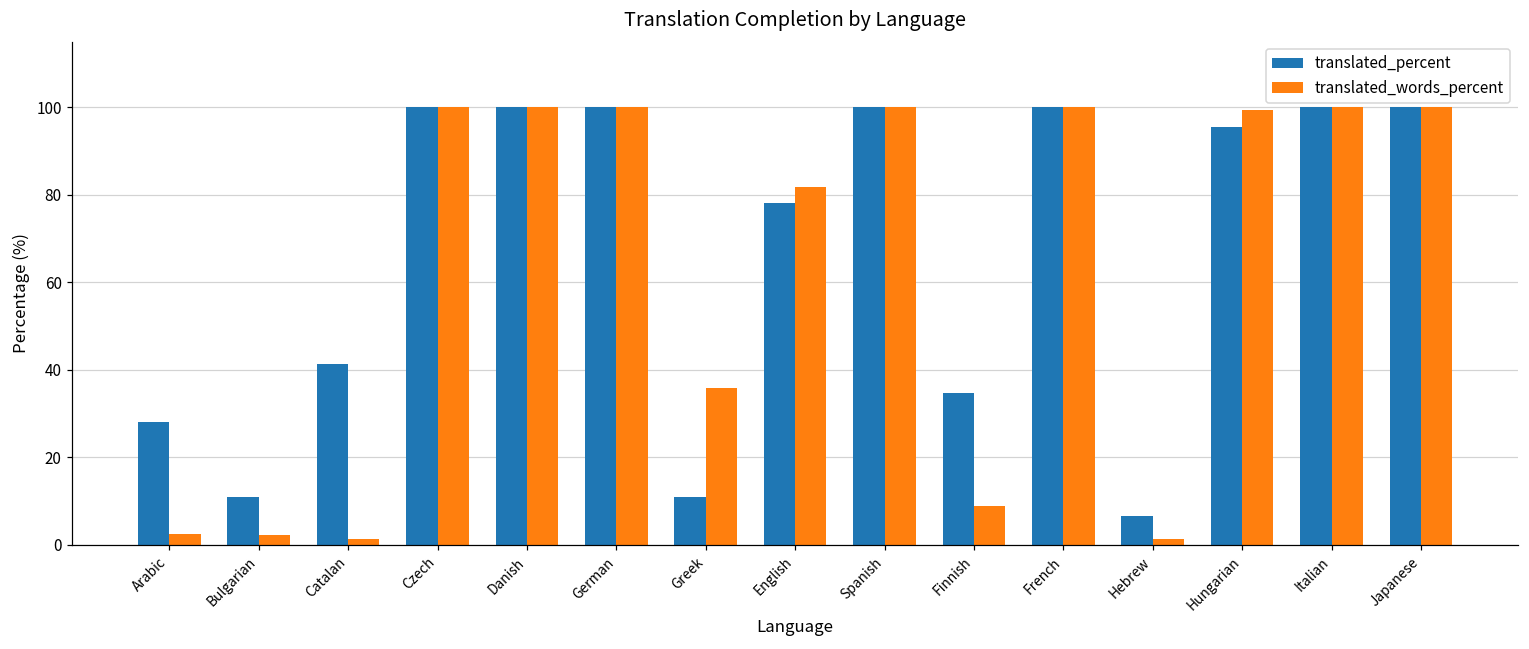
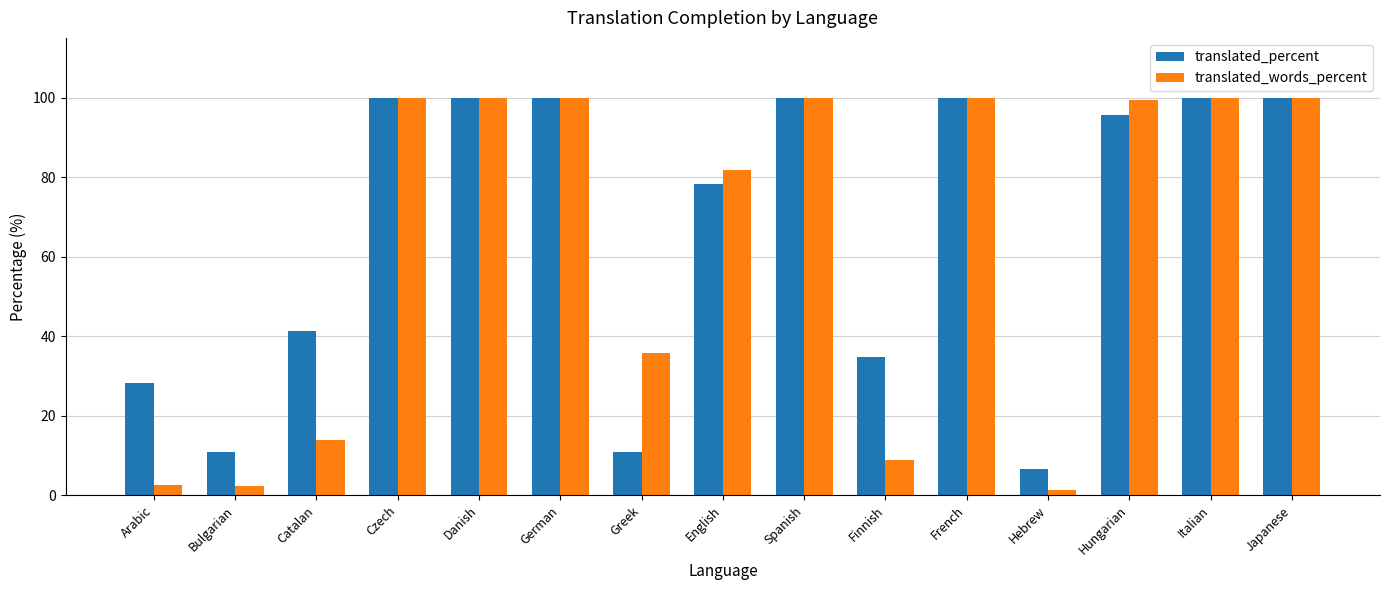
translated_words_percent, Catalan: 1 -> 14
